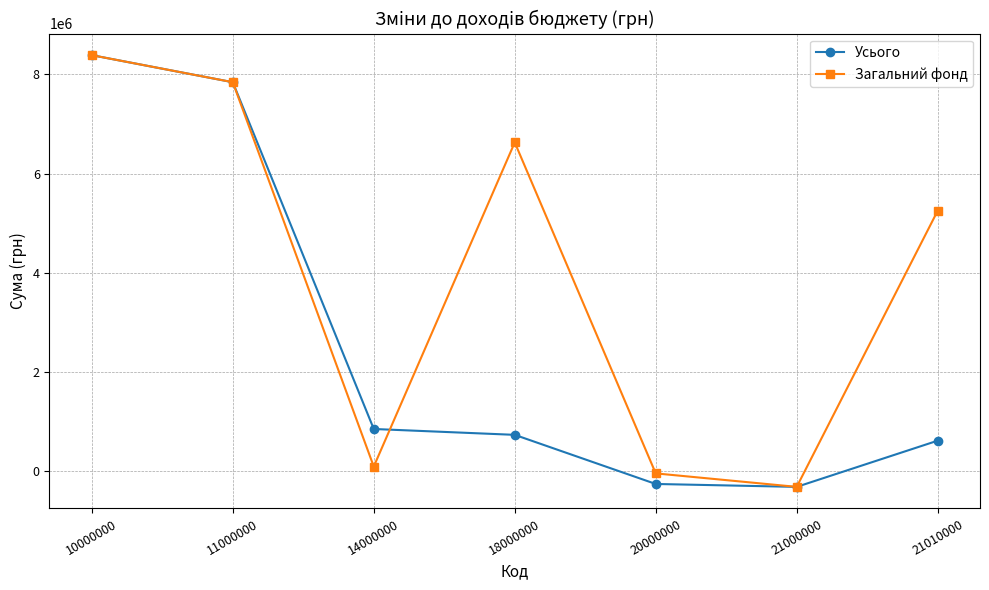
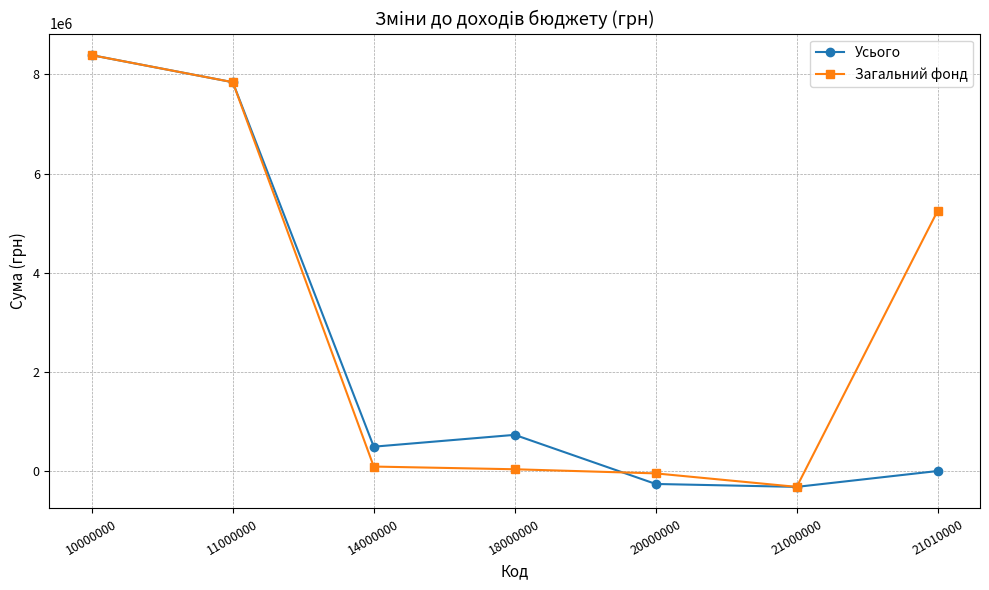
Усього, 14000000: 900000 -> 500000
Загальний фонд, 18000000: 6600000 -> 0
Усього, 21010000: 600000 -> 0
